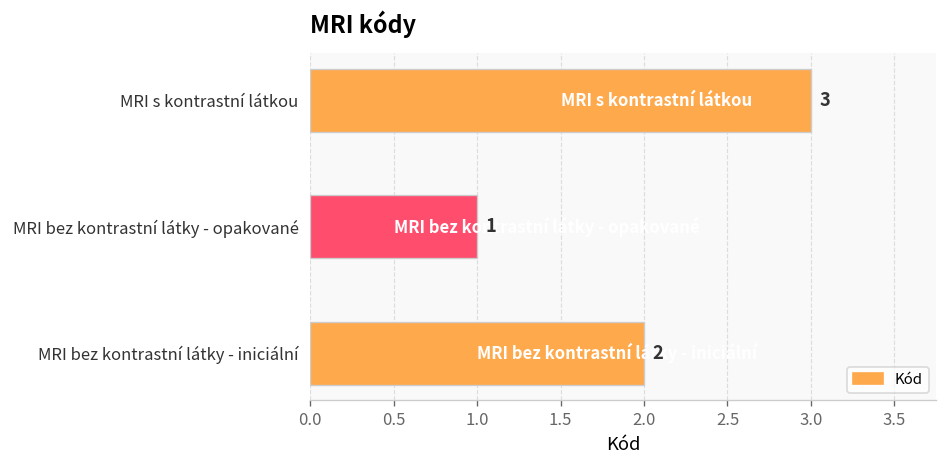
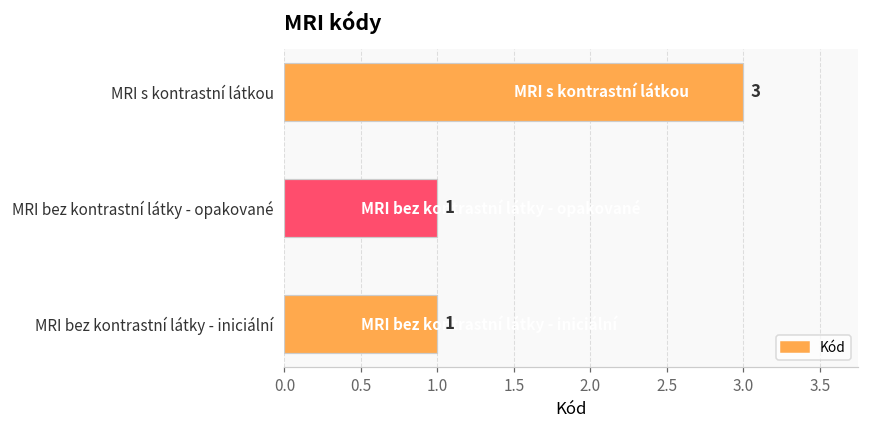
MRI bez kontrastní látky - iniciální: 2 -> 1
